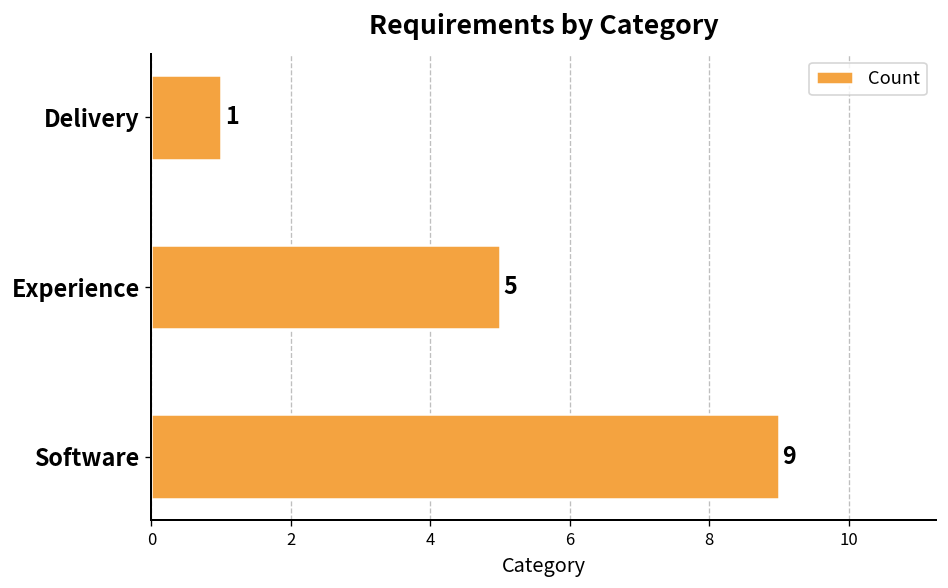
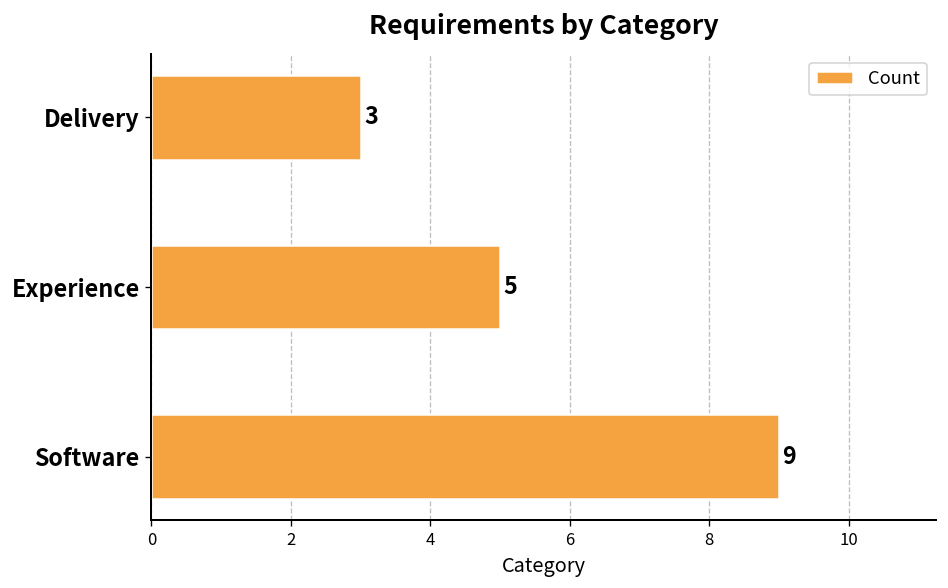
Delivery: 1 -> 3
